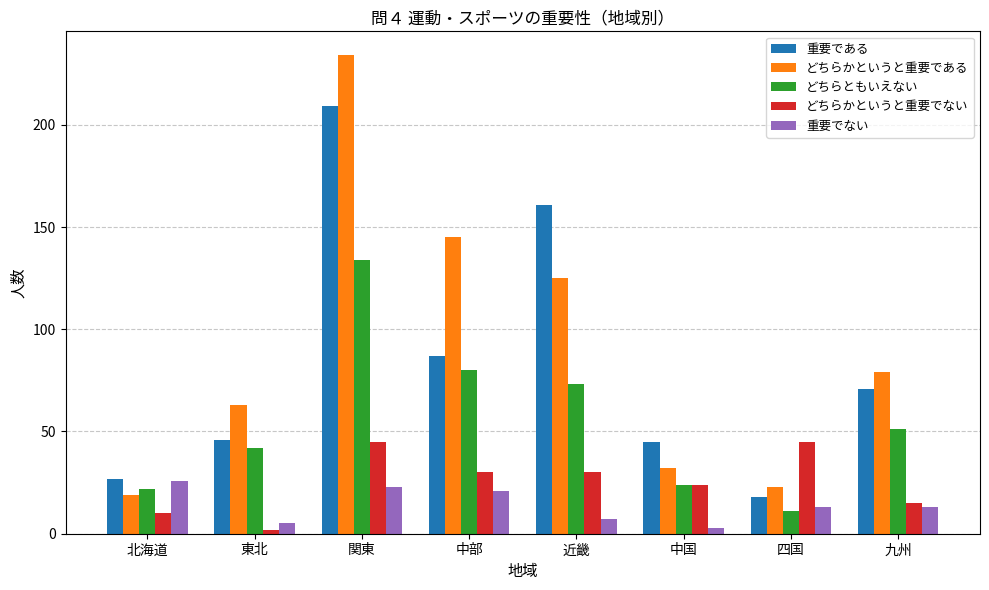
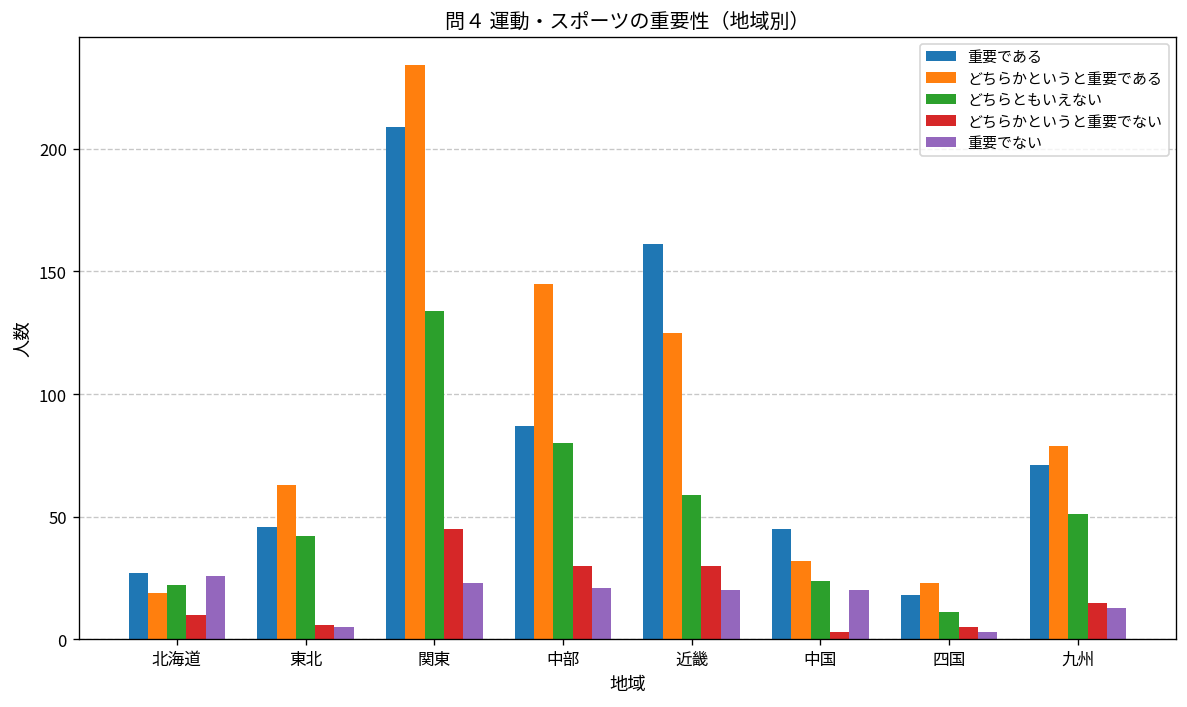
どちらかというと重要でない, 東北: 2 -> 6
どちらともいえない, 近畿: 73 -> 59
重要でない, 近畿: 7 -> 20
どちらかというと重要でない, 中国: 24 -> 3
重要でない, 中国: 3 -> 20
どちらかというと重要でない, 四国: 45 -> 5
重要でない, 四国: 13 -> 3
